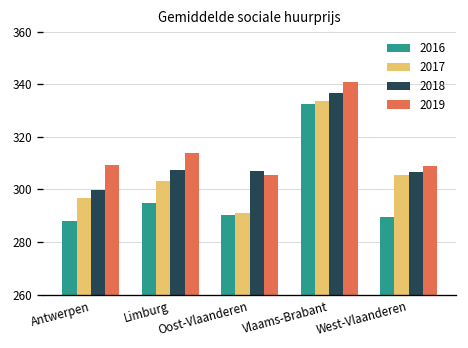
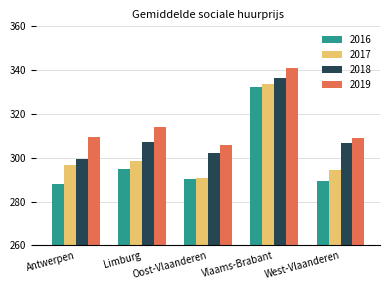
2017, Limburg: 303 -> 299
2018, Oost-Vlaanderen: 307 -> 302
2017, West-Vlaanderen: 306 -> 294
